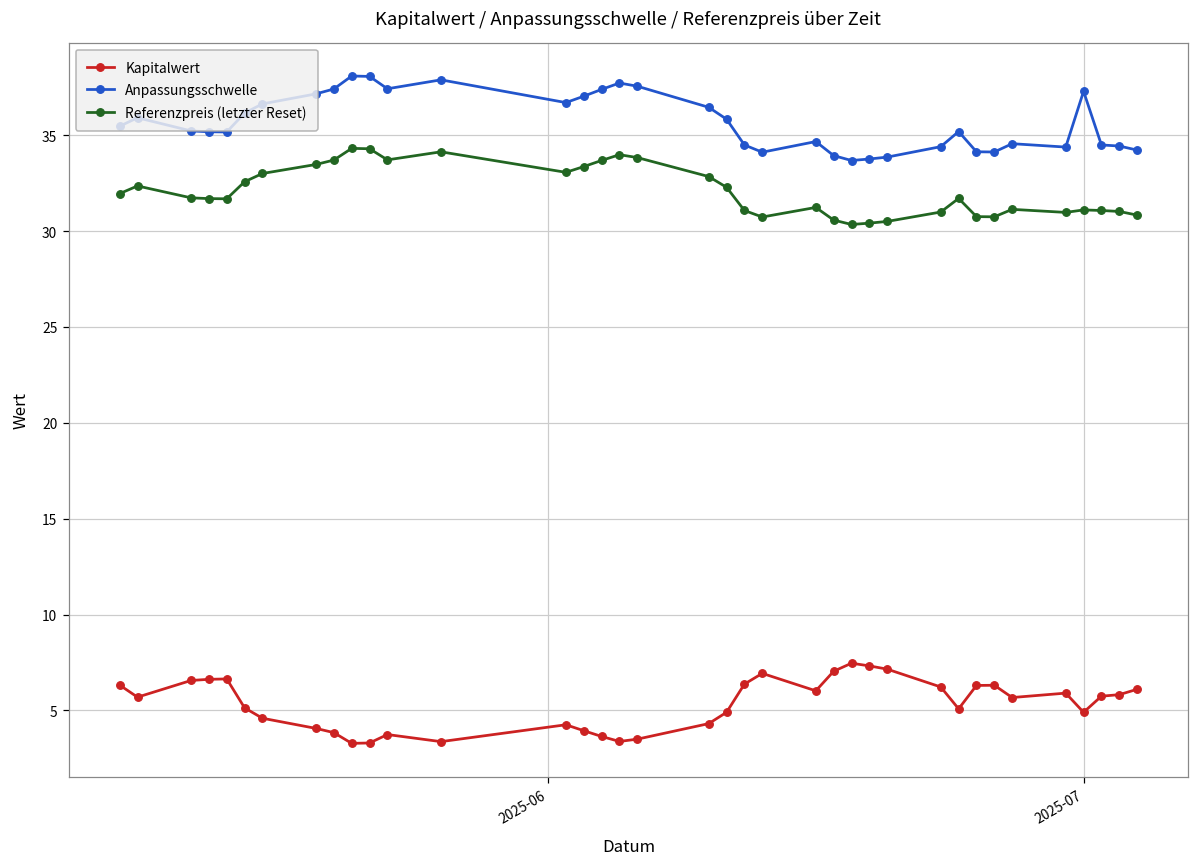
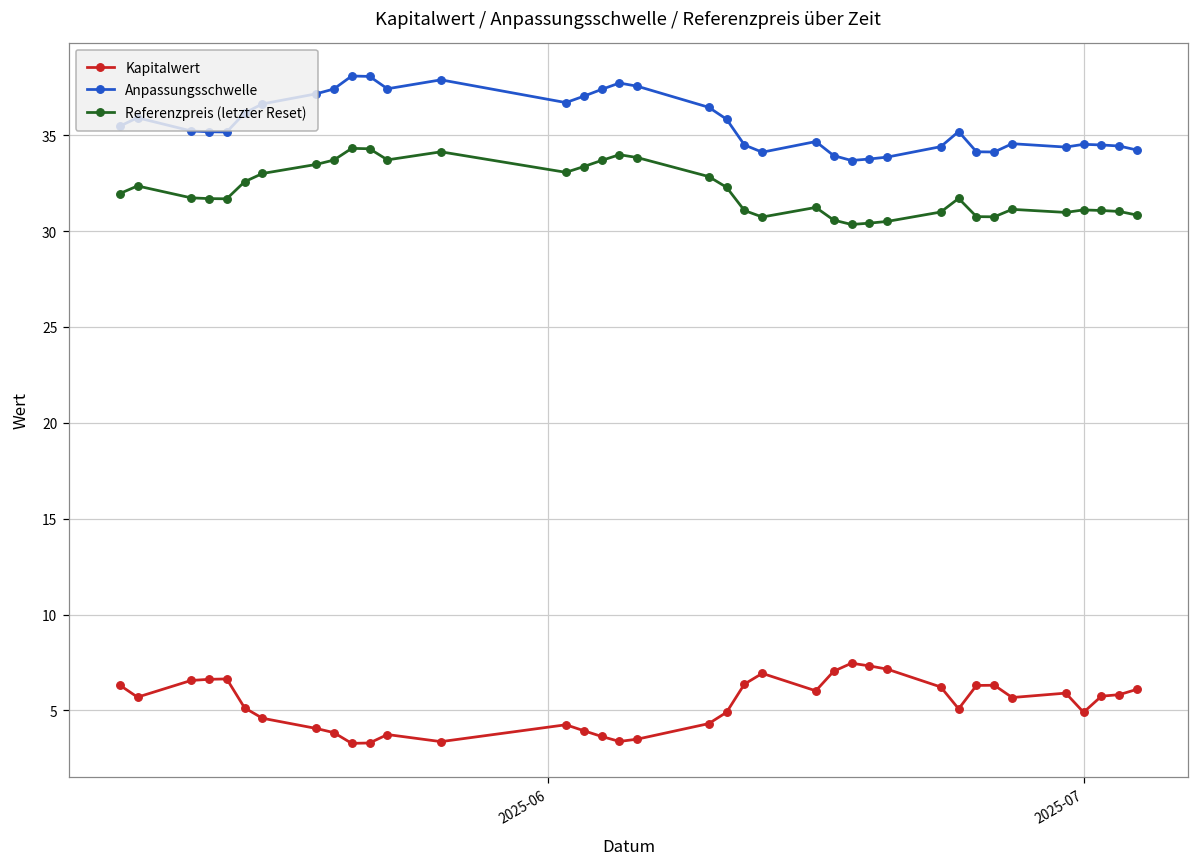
Anpassungsschwelle, 2025-07: 37.3 -> 34.5
